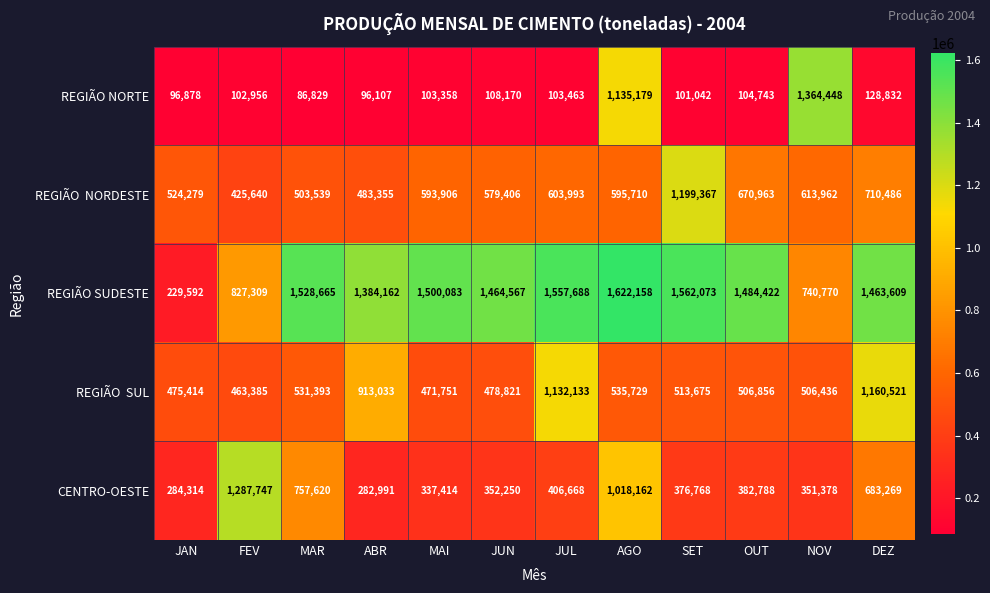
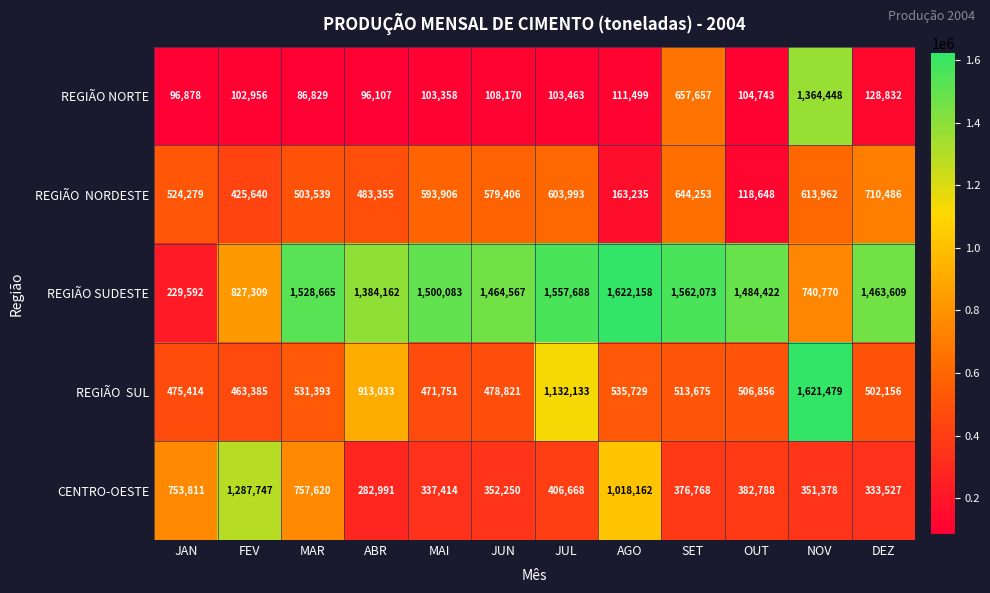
REGIÃO NORTE, AGO: 1,135,179 -> 111,499
REGIÃO NORTE, SET: 101,042 -> 657,657
REGIÃO NORDESTE, AGO: 595,710 -> 163,235
REGIÃO NORDESTE, SET: 1,199,367 -> 644,253
REGIÃO NORDESTE, OUT: 670,963 -> 118,648
REGIÃO SUL, NOV: 506,436 -> 1,621,479
REGIÃO SUL, DEZ: 1,160,521 -> 502,156
CENTRO-OESTE, JAN: 284,314 -> 753,811
CENTRO-OESTE, DEZ: 683,269 -> 333,527
